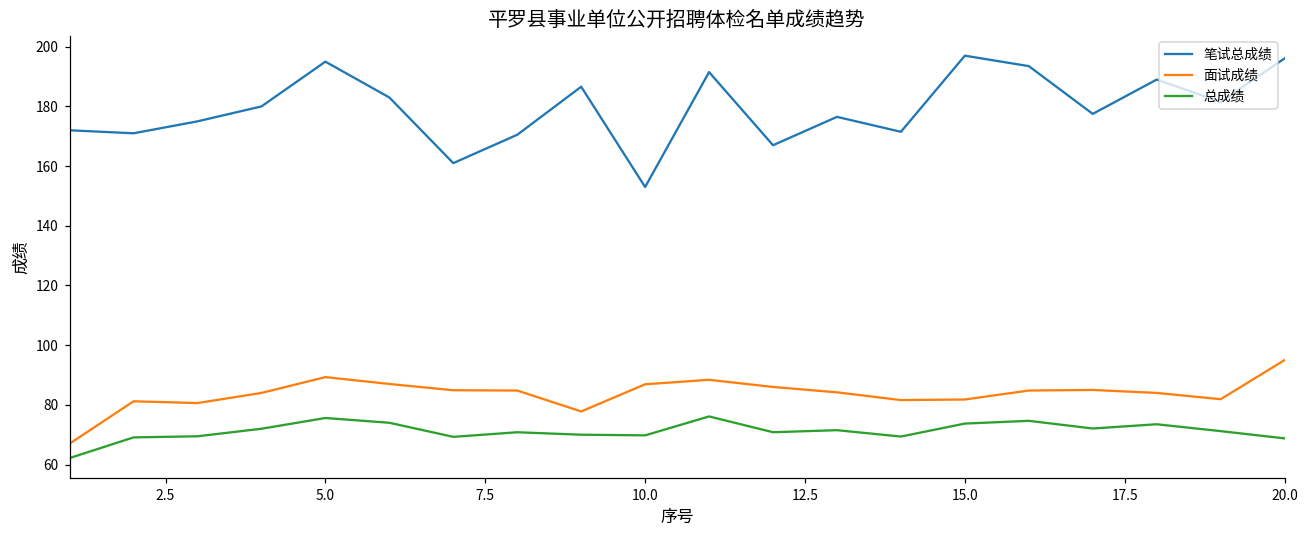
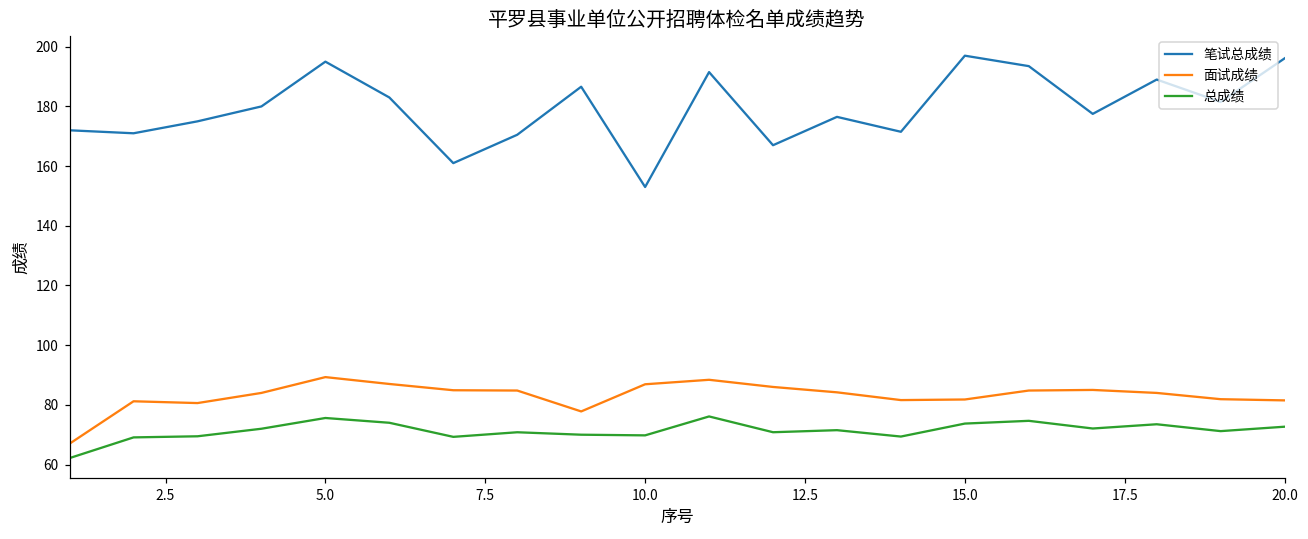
面试成绩, 20.0: 95 -> 82
总成绩, 20.0: 69 -> 73
